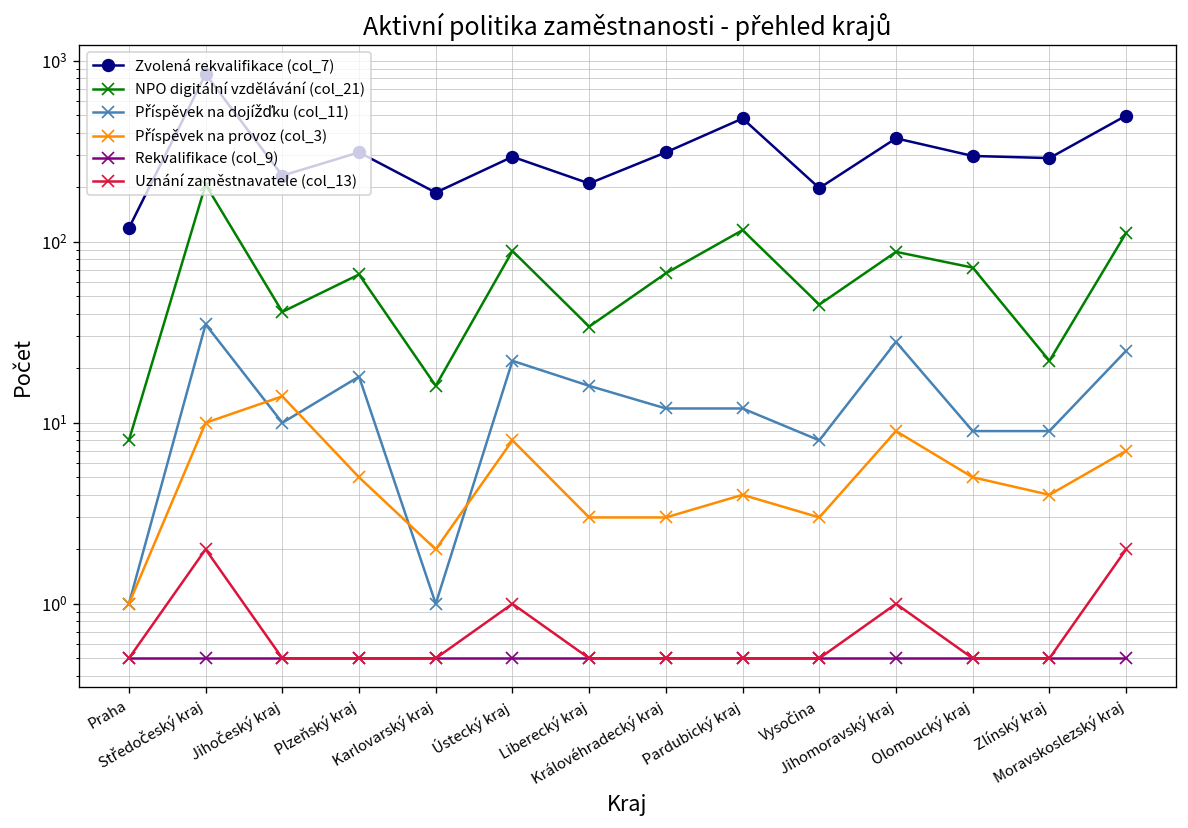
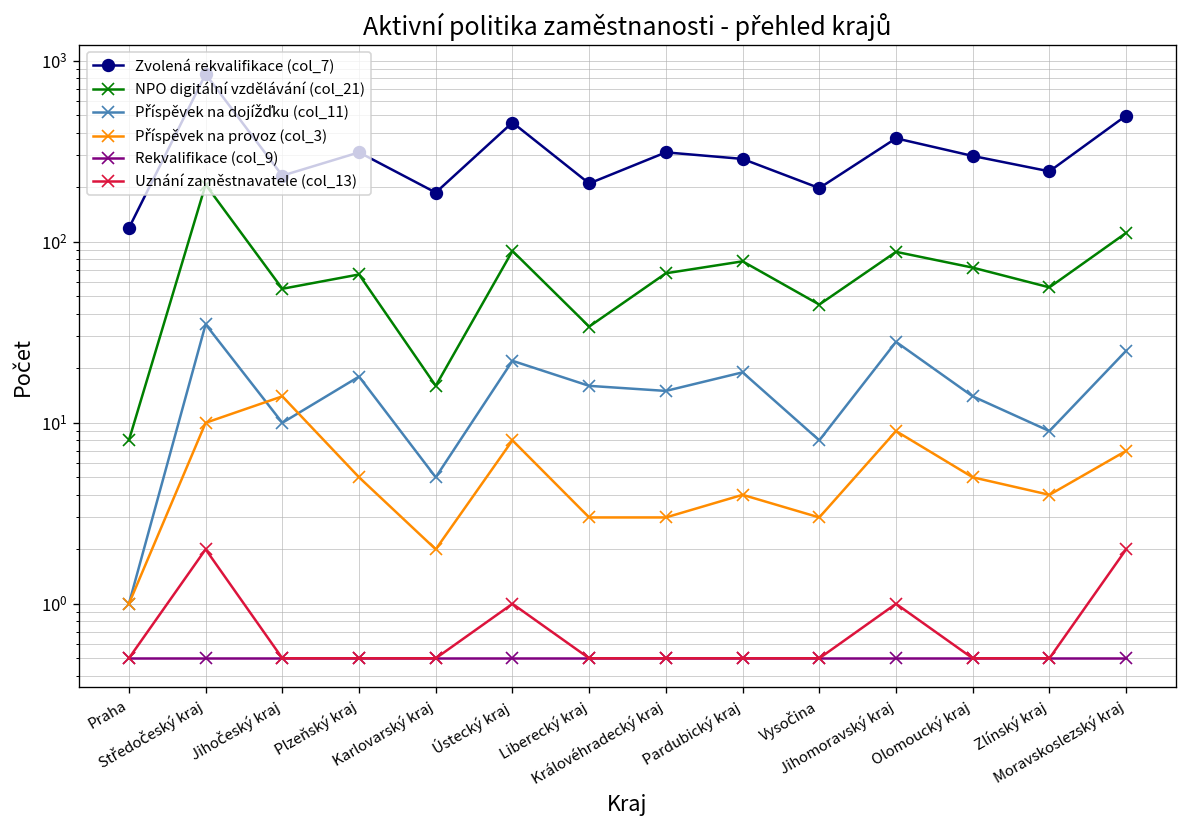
NPO digitální vzdělávání (col_21), Jihočeský kraj: 41 -> 55
Příspěvek na dojížďku (col_11), Karlovarský kraj: 1 -> 5
Zvolená rekvalifikace (col_7), Ústecký kraj: 300 -> 460
Příspěvek na dojížďku (col_11), Královéhradecký kraj: 12 -> 15
Zvolená rekvalifikace (col_7), Pardubický kraj: 480 -> 290
NPO digitální vzdělávání (col_21), Pardubický kraj: 120 -> 80
Příspěvek na dojížďku (col_11), Pardubický kraj: 12 -> 19
Příspěvek na dojížďku (col_11), Olomoucký kraj: 9 -> 14
Zvolená rekvalifikace (col_7), Zlínský kraj: 290 -> 250
NPO digitální vzdělávání (col_21), Zlínský kraj: 22 -> 56
